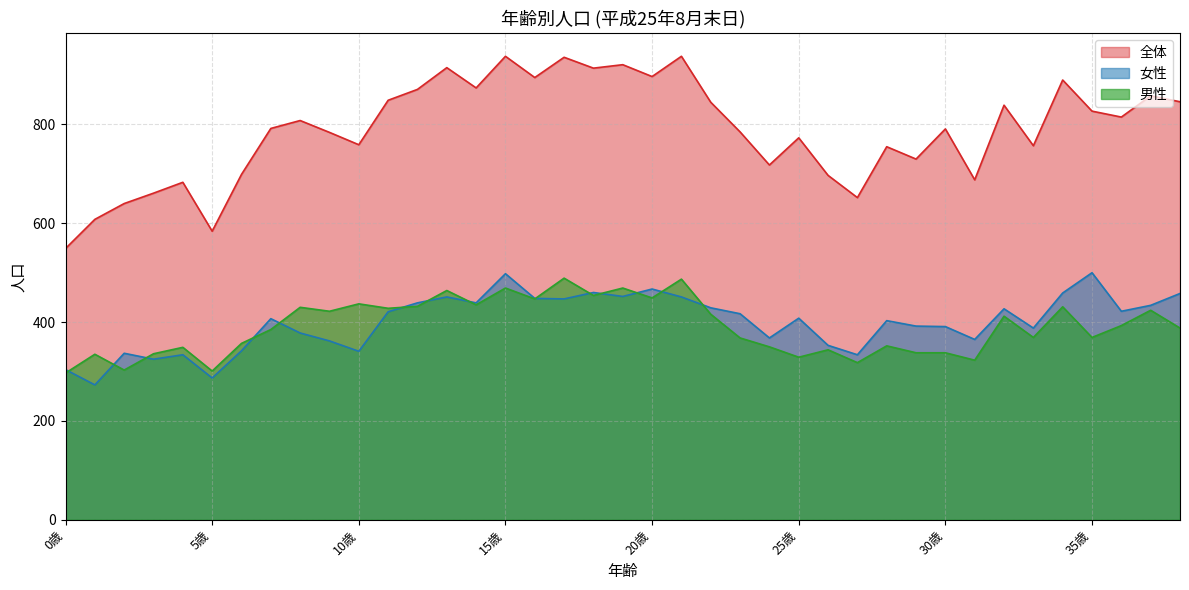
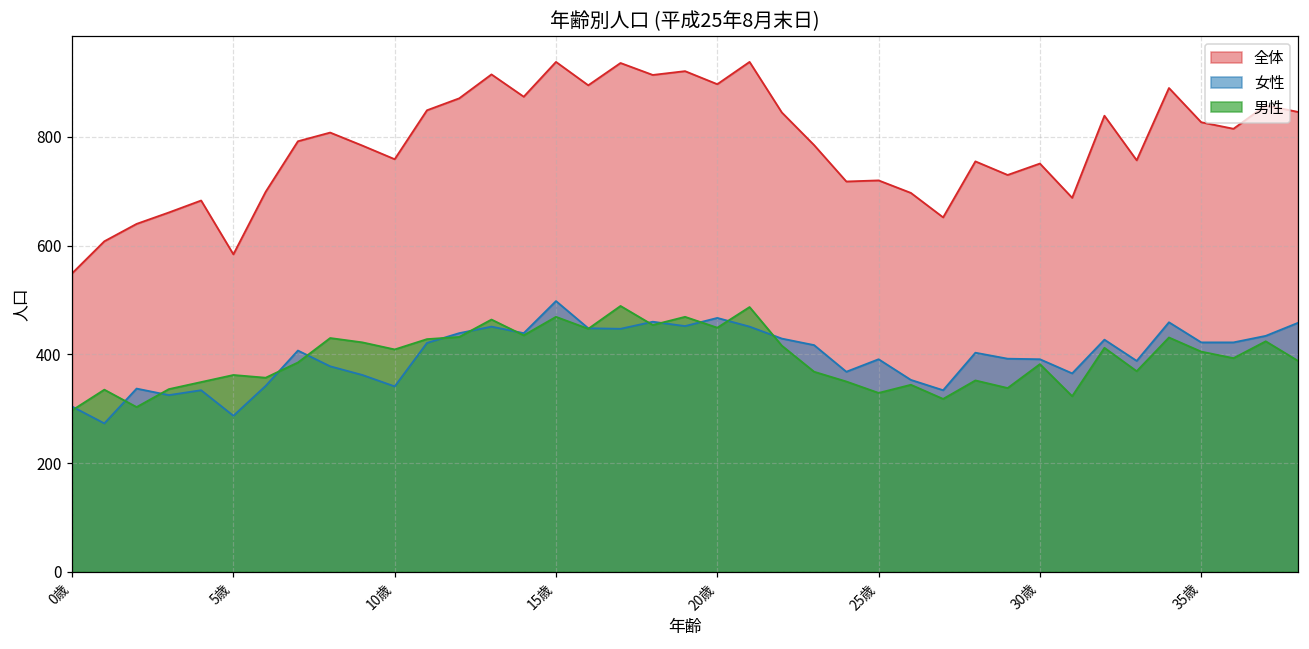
男性, 5歳: 300 -> 360
男性, 10歳: 440 -> 410
全体, 25歳: 770 -> 720
女性, 25歳: 410 -> 390
全体, 30歳: 790 -> 750
男性, 30歳: 340 -> 380
女性, 35歳: 500 -> 420
男性, 35歳: 370 -> 410
